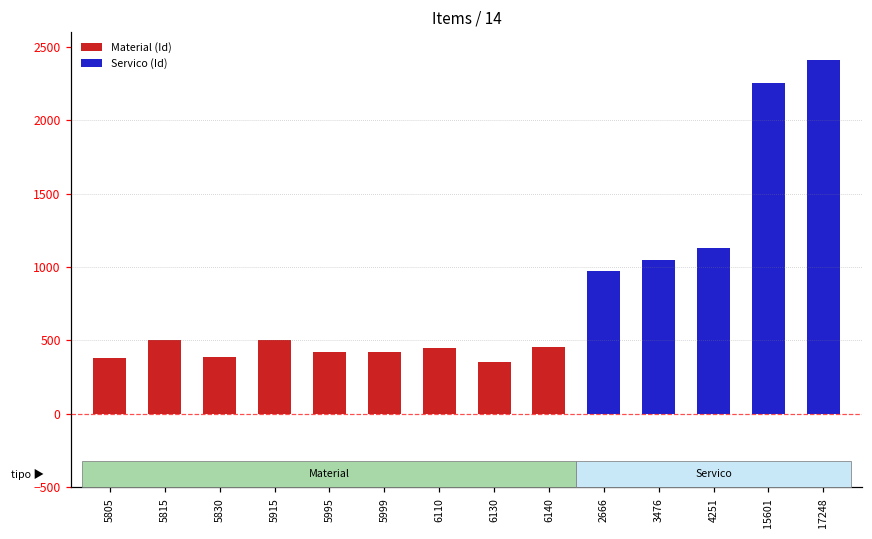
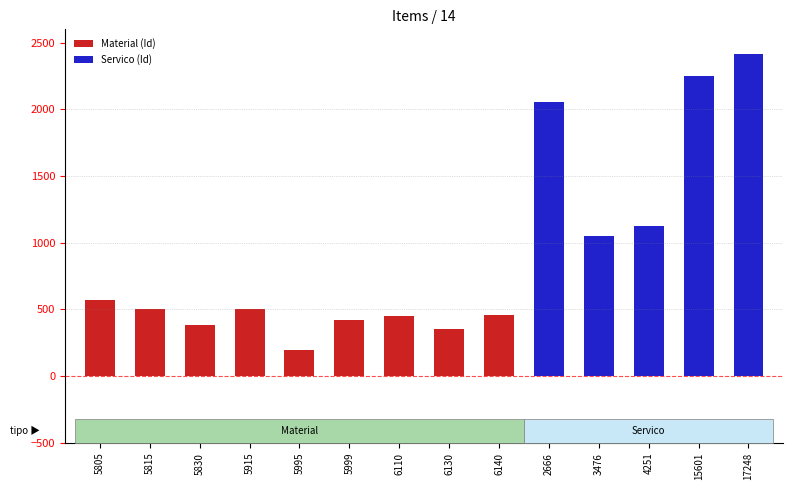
Material (Id), 5805: 380 -> 570
Material (Id), 5995: 420 -> 190
Servico (Id), 2666: 970 -> 2060
